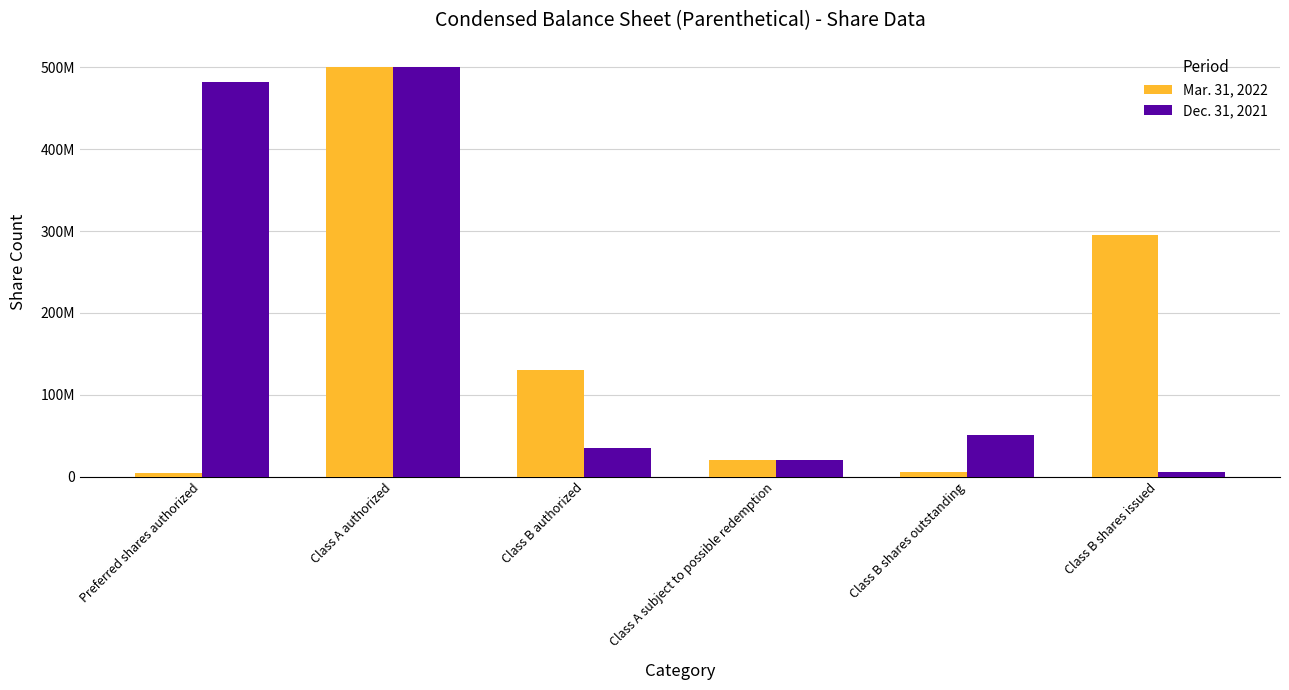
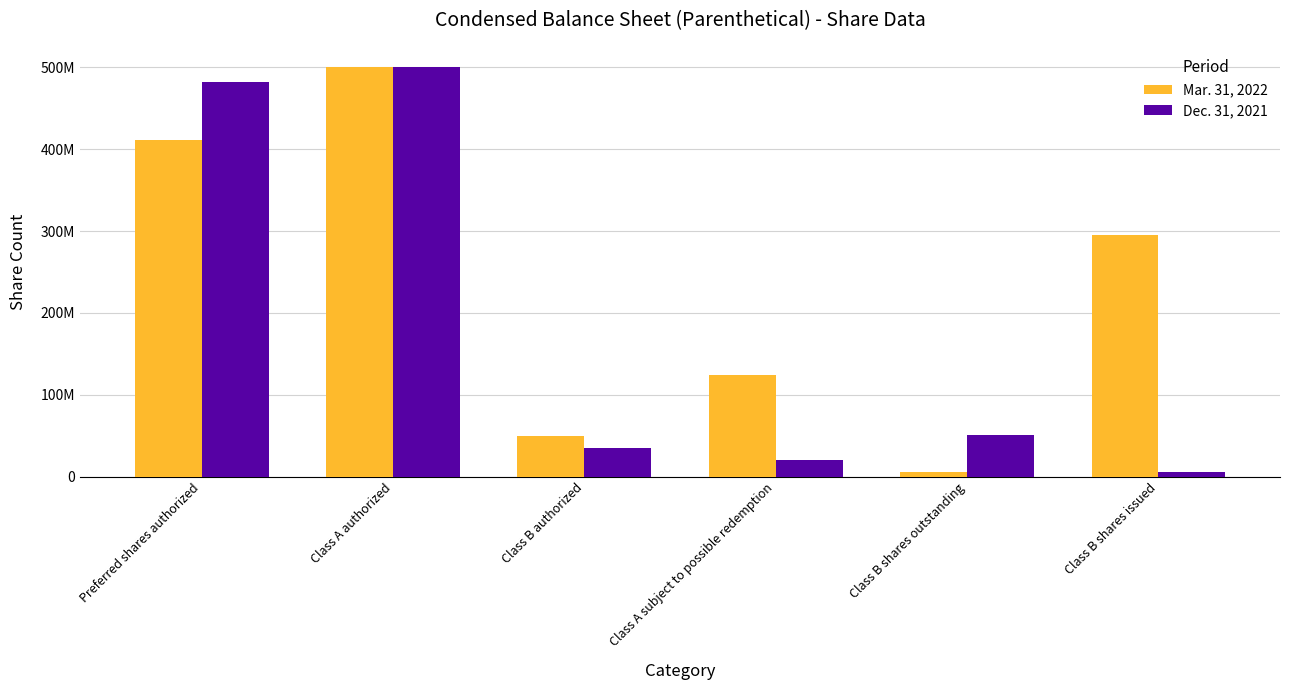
Mar. 31, 2022, Preferred shares authorized: 10000000 -> 410000000
Mar. 31, 2022, Class B authorized: 130000000 -> 50000000
Mar. 31, 2022, Class A subject to possible redemption: 20000000 -> 120000000
